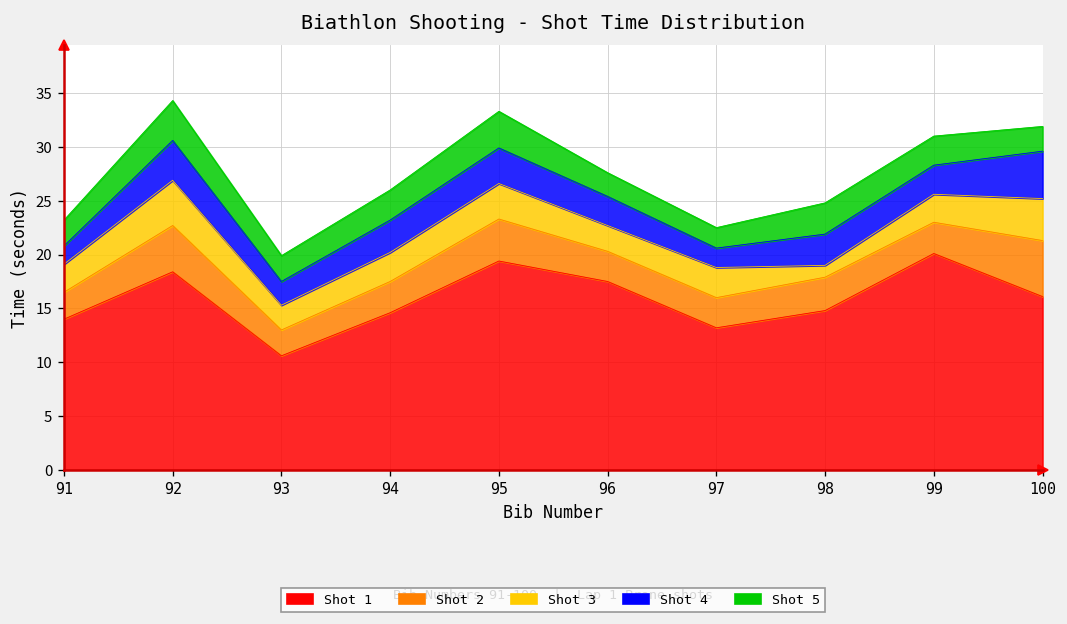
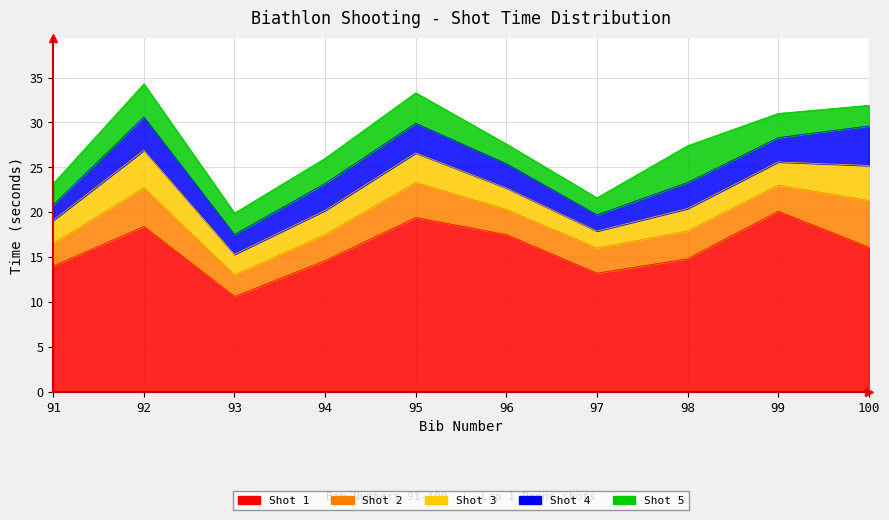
Shot 3, 97: 3 -> 2
Shot 3, 98: 1 -> 3
Shot 5, 98: 3 -> 4
